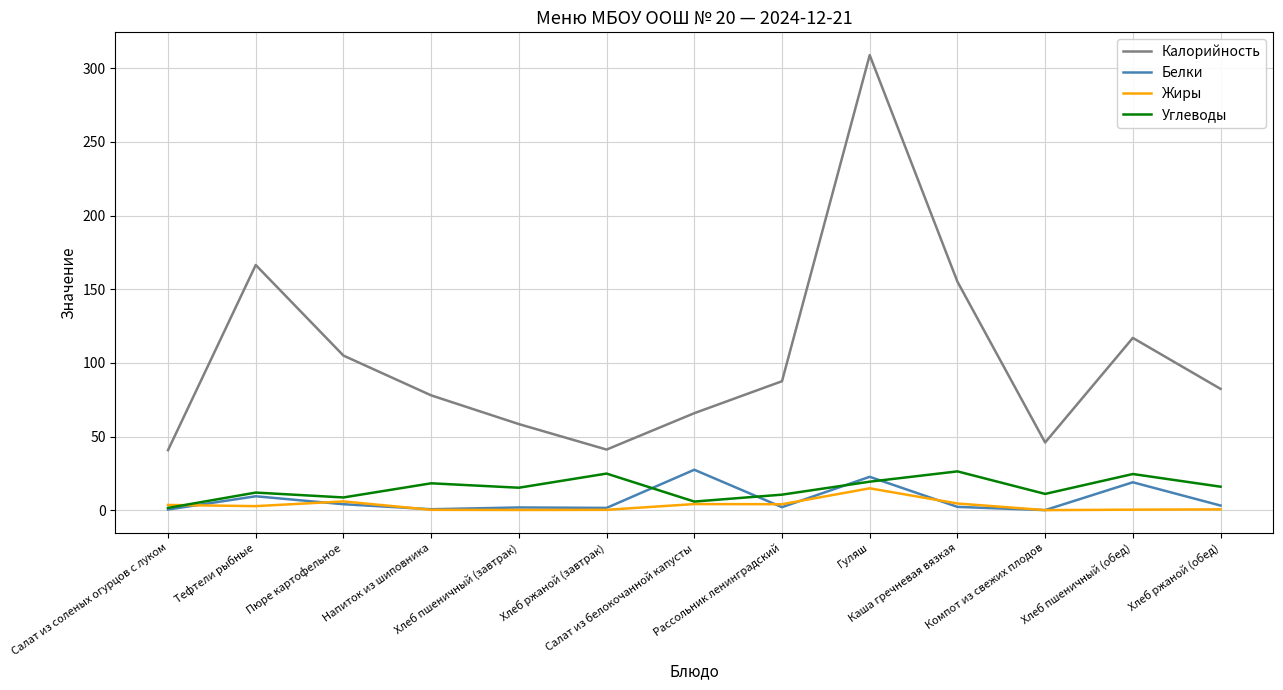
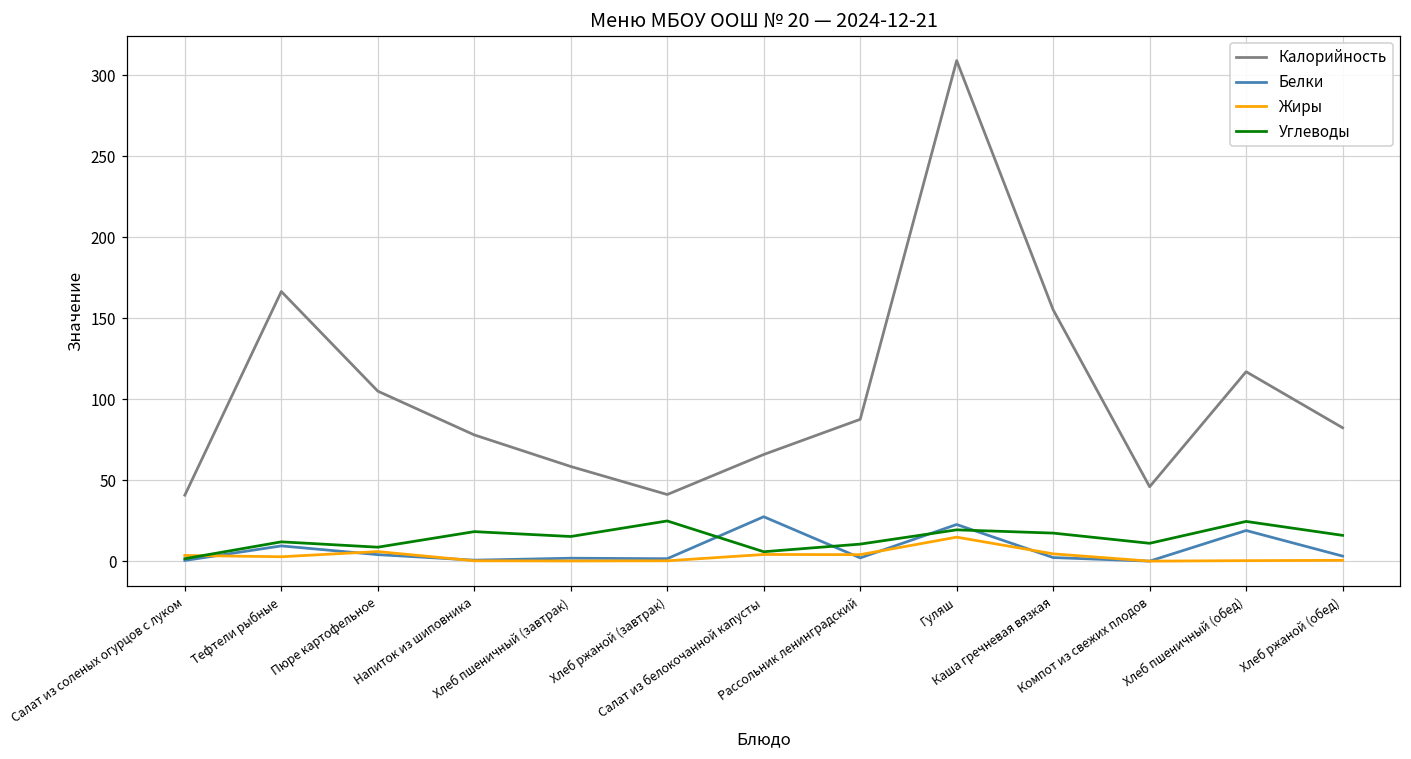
Углеводы, Каша гречневая вязкая: 26 -> 17
